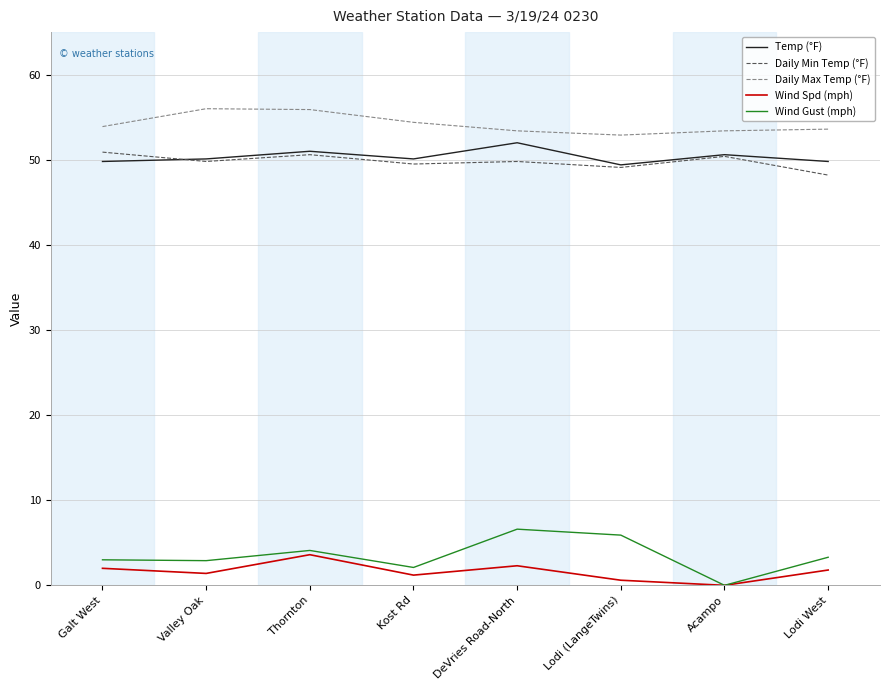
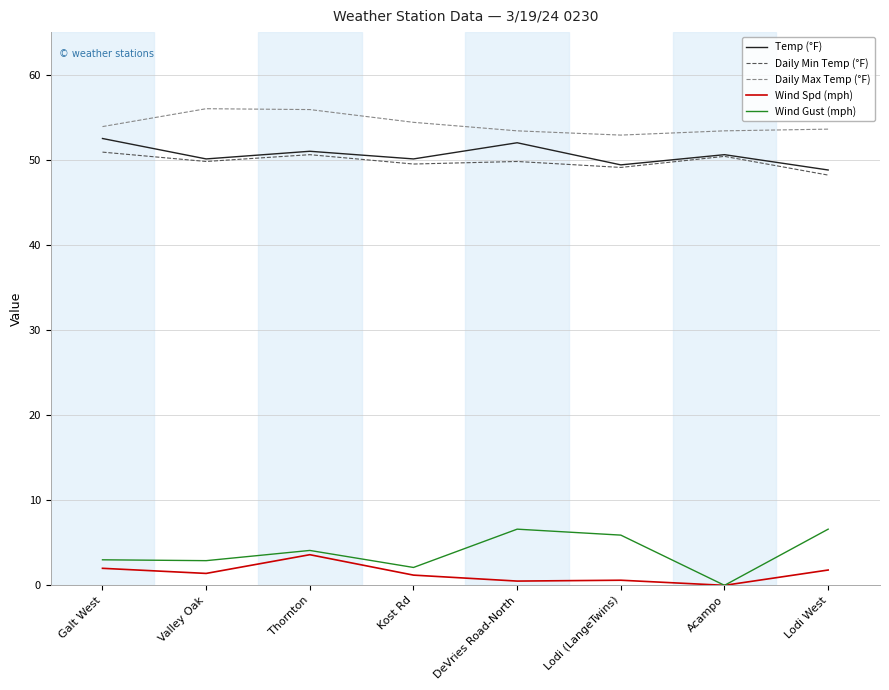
Temp (°F), Galt West: 50 -> 53
Wind Spd (mph), DeVries Road-North: 2 -> 1
Temp (°F), Lodi West: 50 -> 49
Wind Gust (mph), Lodi West: 3 -> 7
